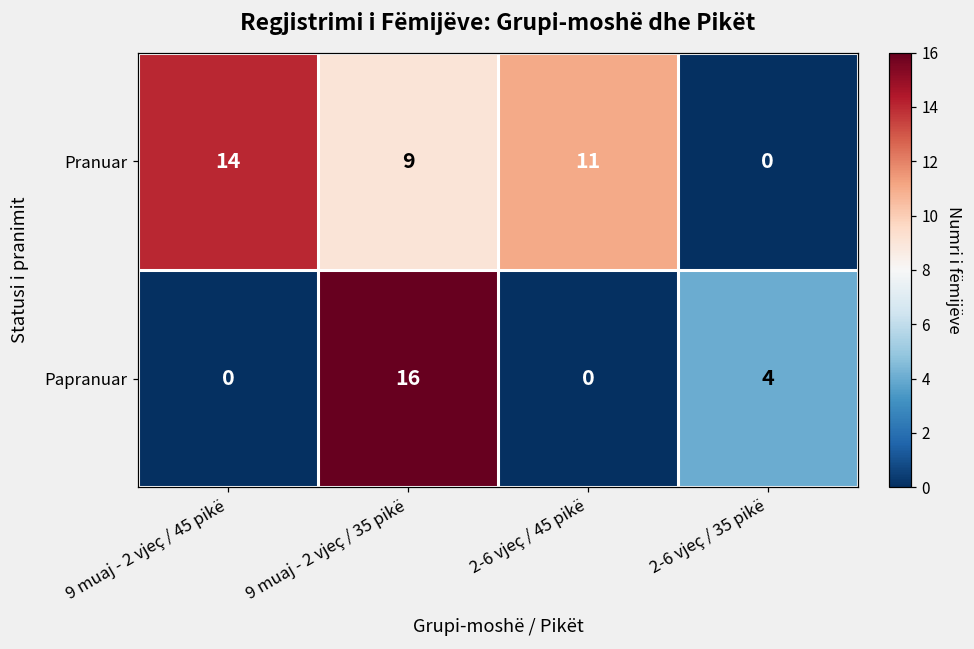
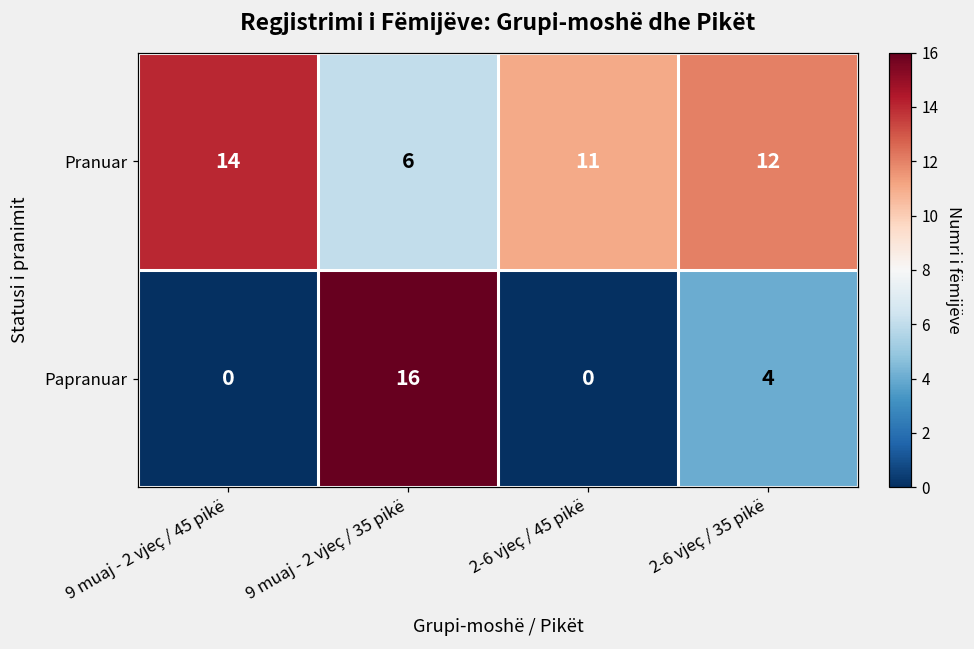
Pranuar, 9 muaj - 2 vjeç / 35 pikë: 9 -> 6
Pranuar, 2-6 vjeç / 35 pikë: 0 -> 12
